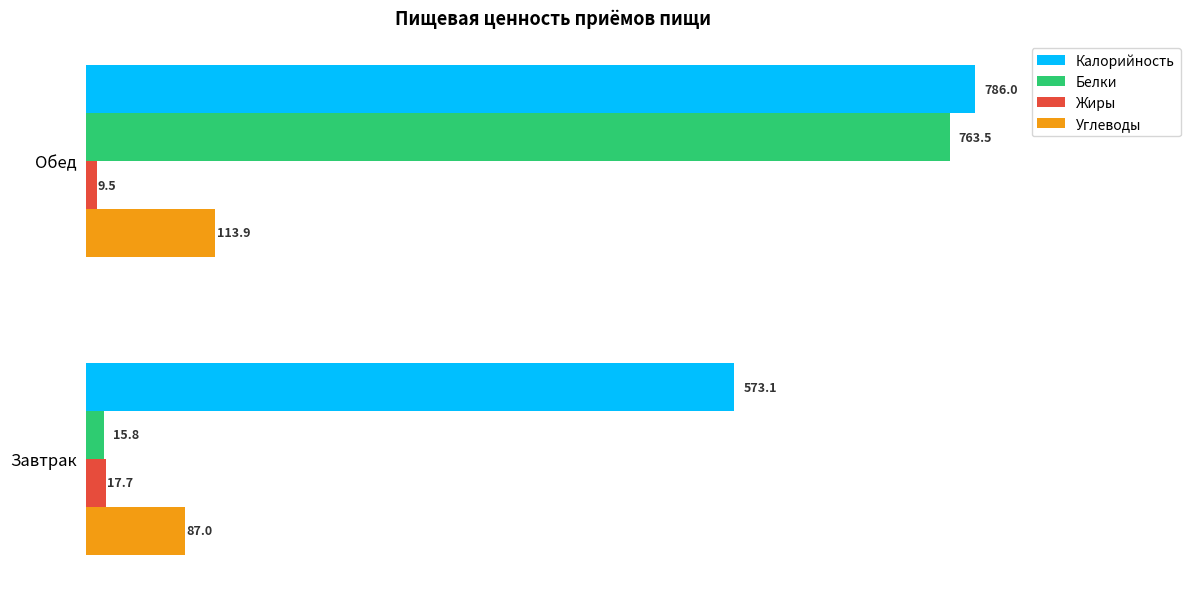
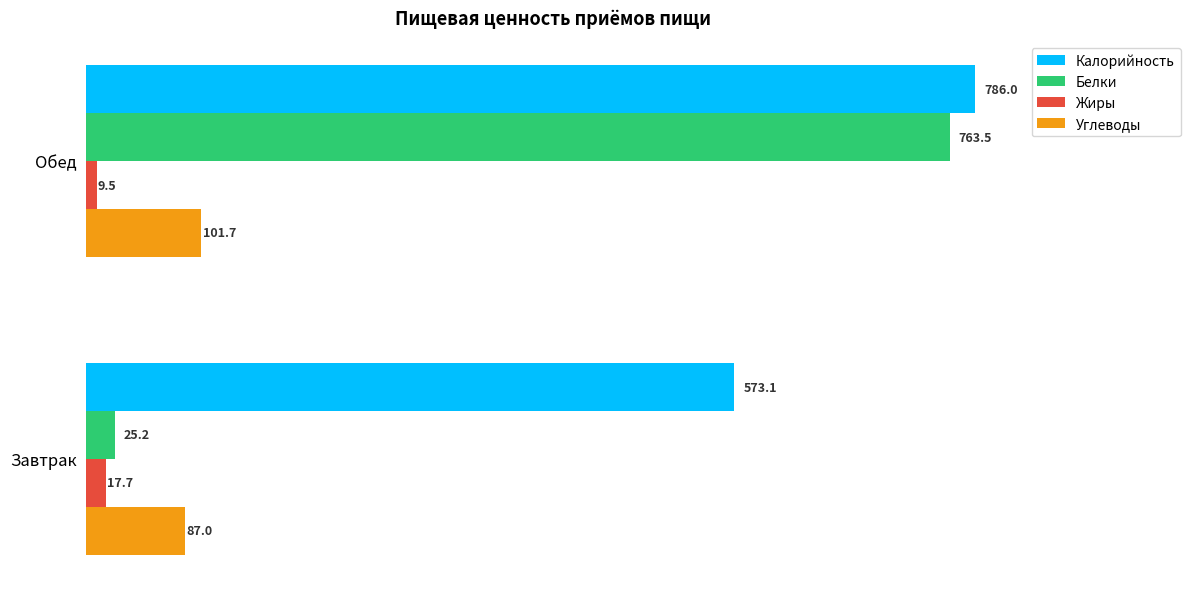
Углеводы, Обед: 113.9 -> 101.7
Белки, Завтрак: 15.8 -> 25.2
